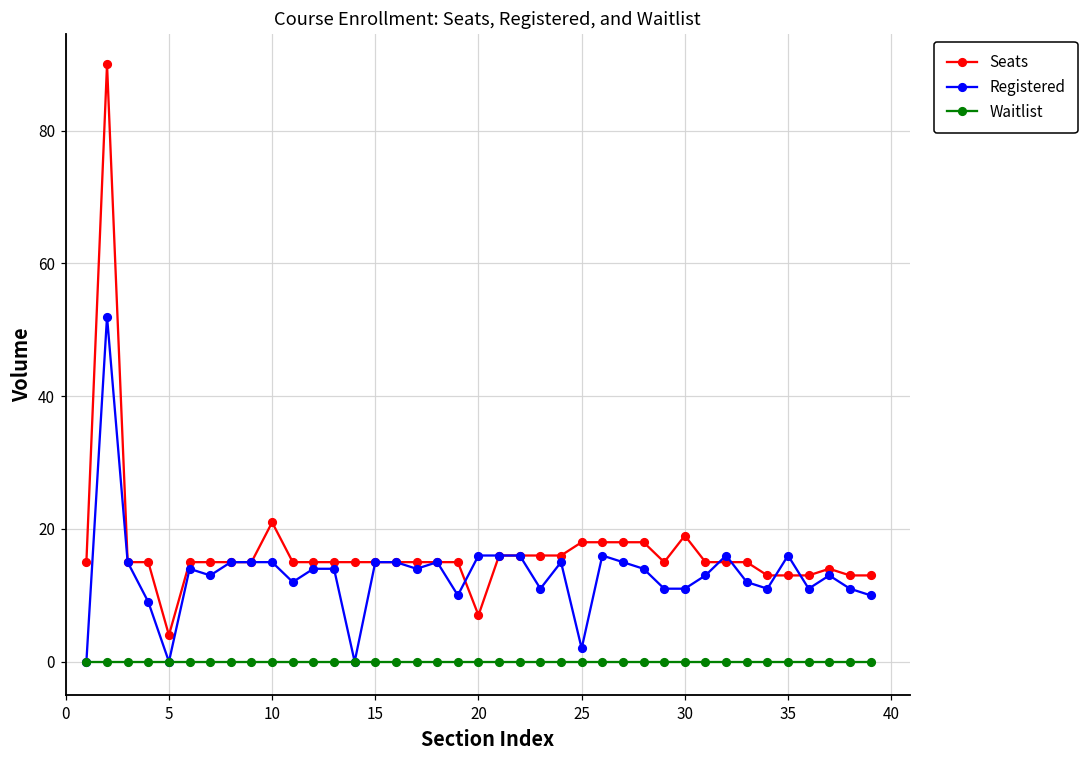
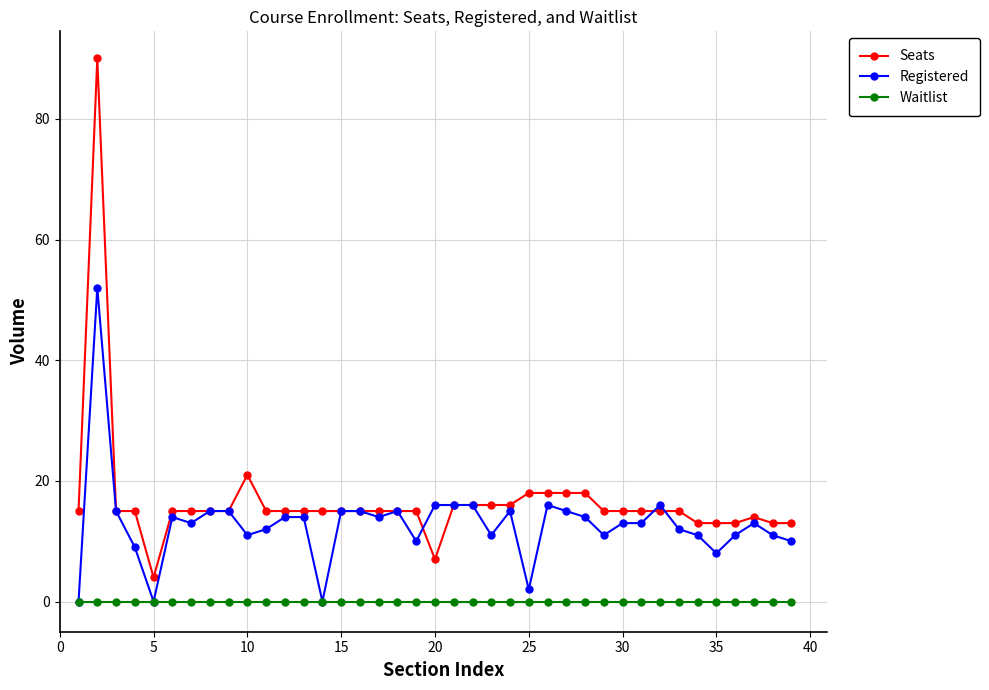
Registered, 10: 15 -> 11
Seats, 30: 19 -> 15
Registered, 30: 11 -> 13
Registered, 35: 16 -> 8
